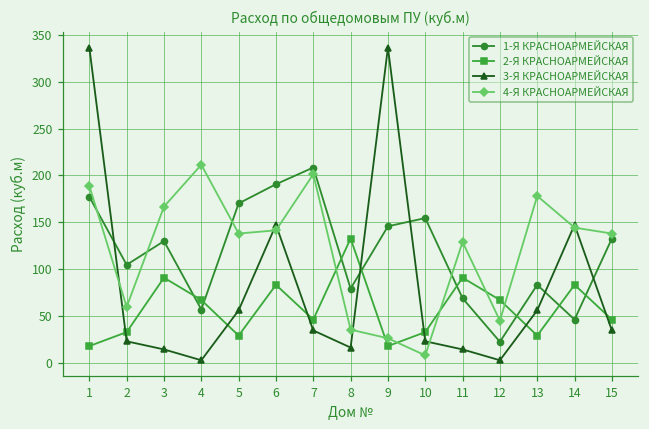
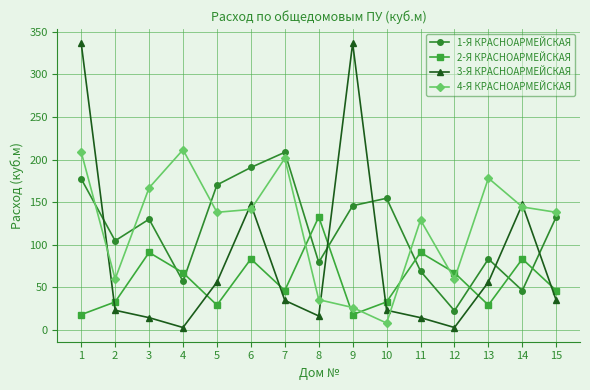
4-Я КРАСНОАРМЕЙСКАЯ, 1: 190 -> 210
4-Я КРАСНОАРМЕЙСКАЯ, 12: 50 -> 60
